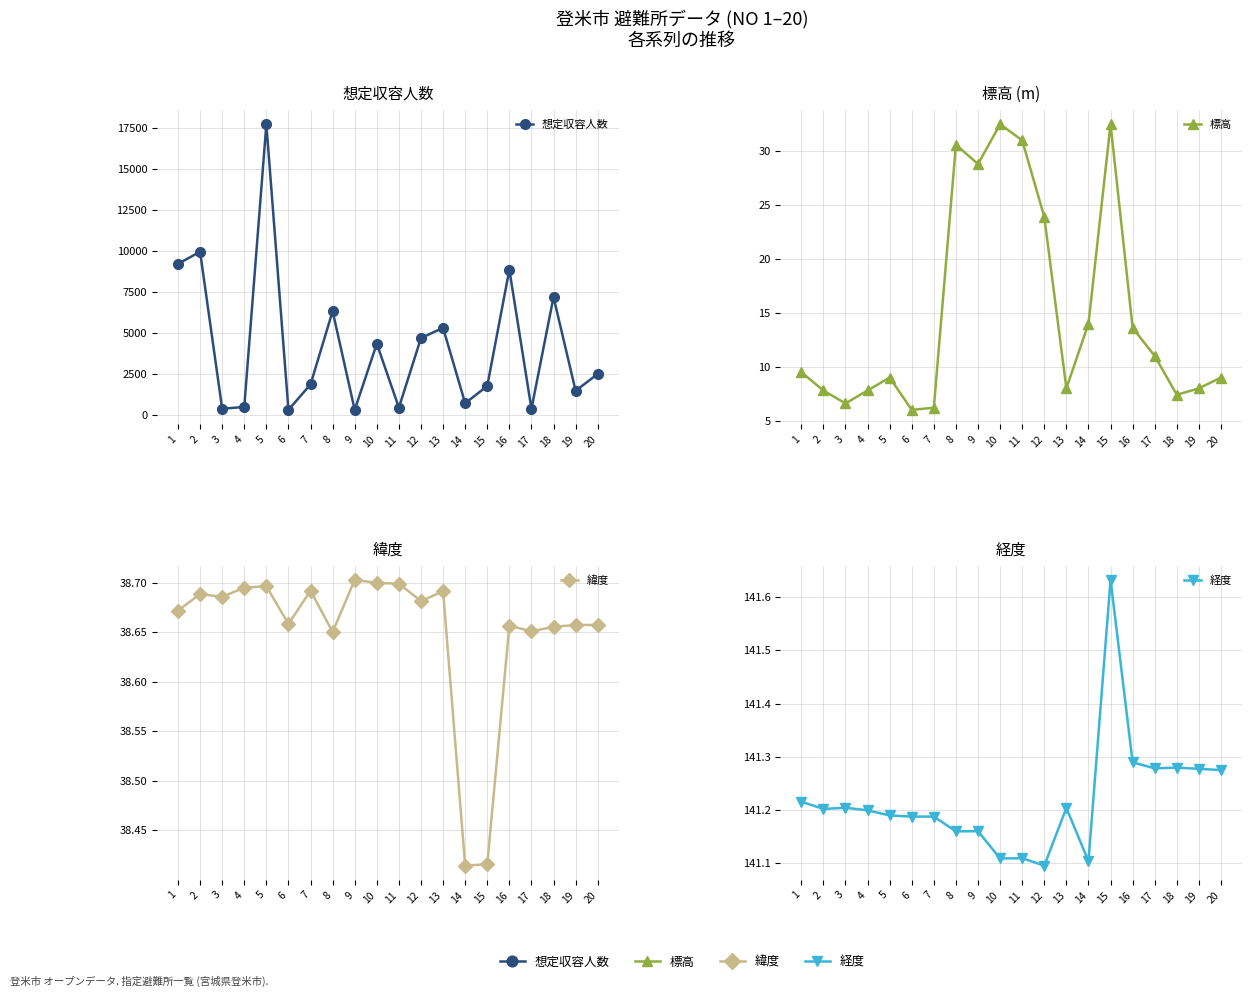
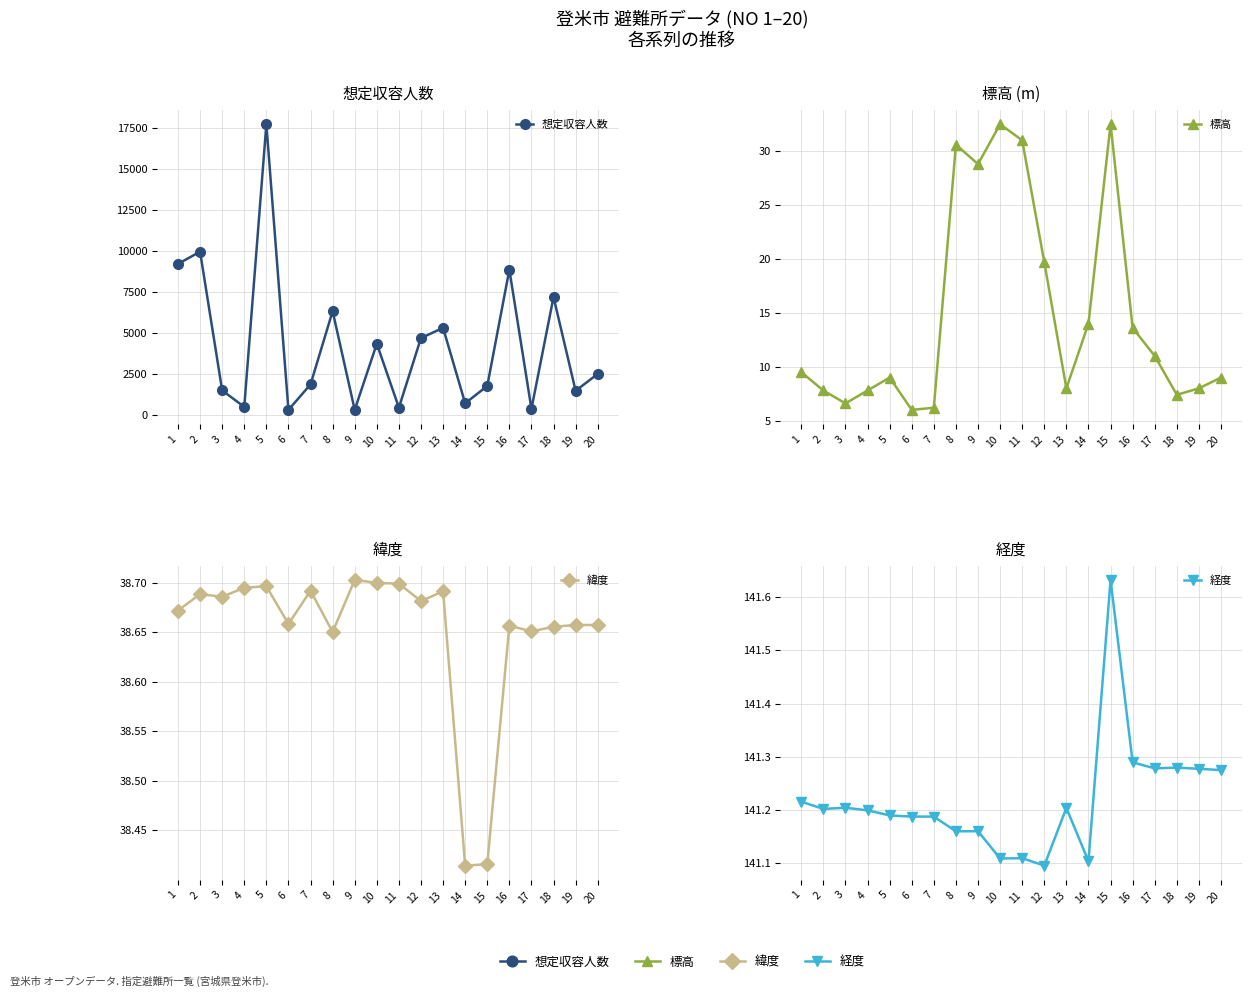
想定収容人数, 3: 400 -> 1500
標高 (m), 12: 23.9 -> 19.7
